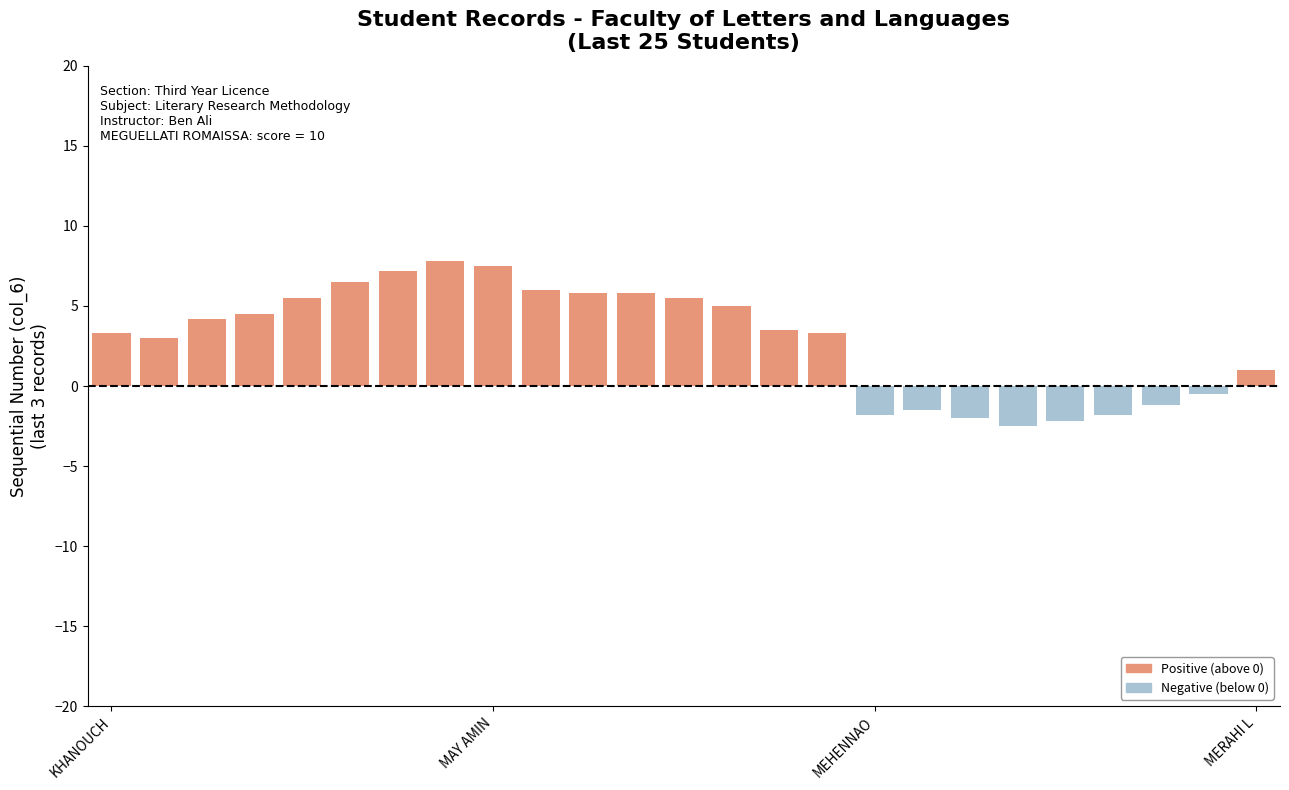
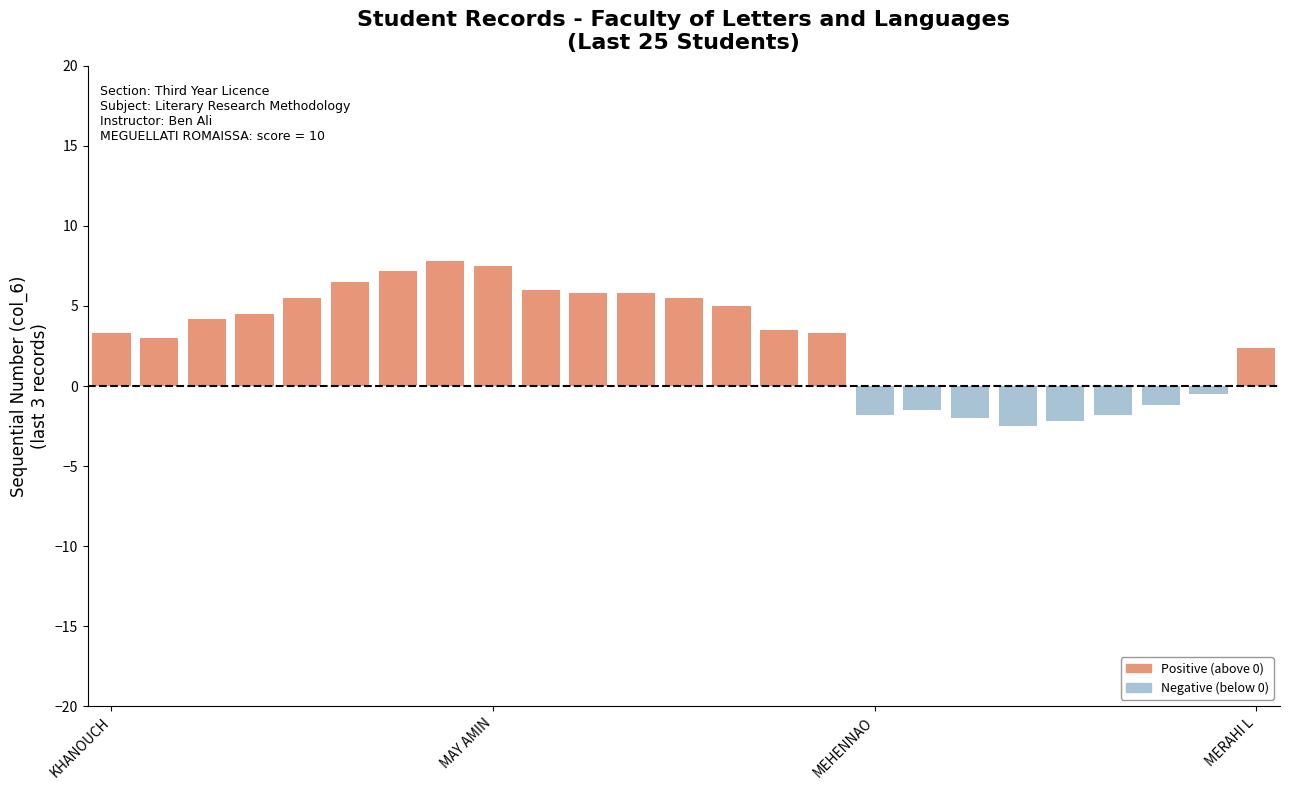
MERAHI L: 1.0 -> 2.4
